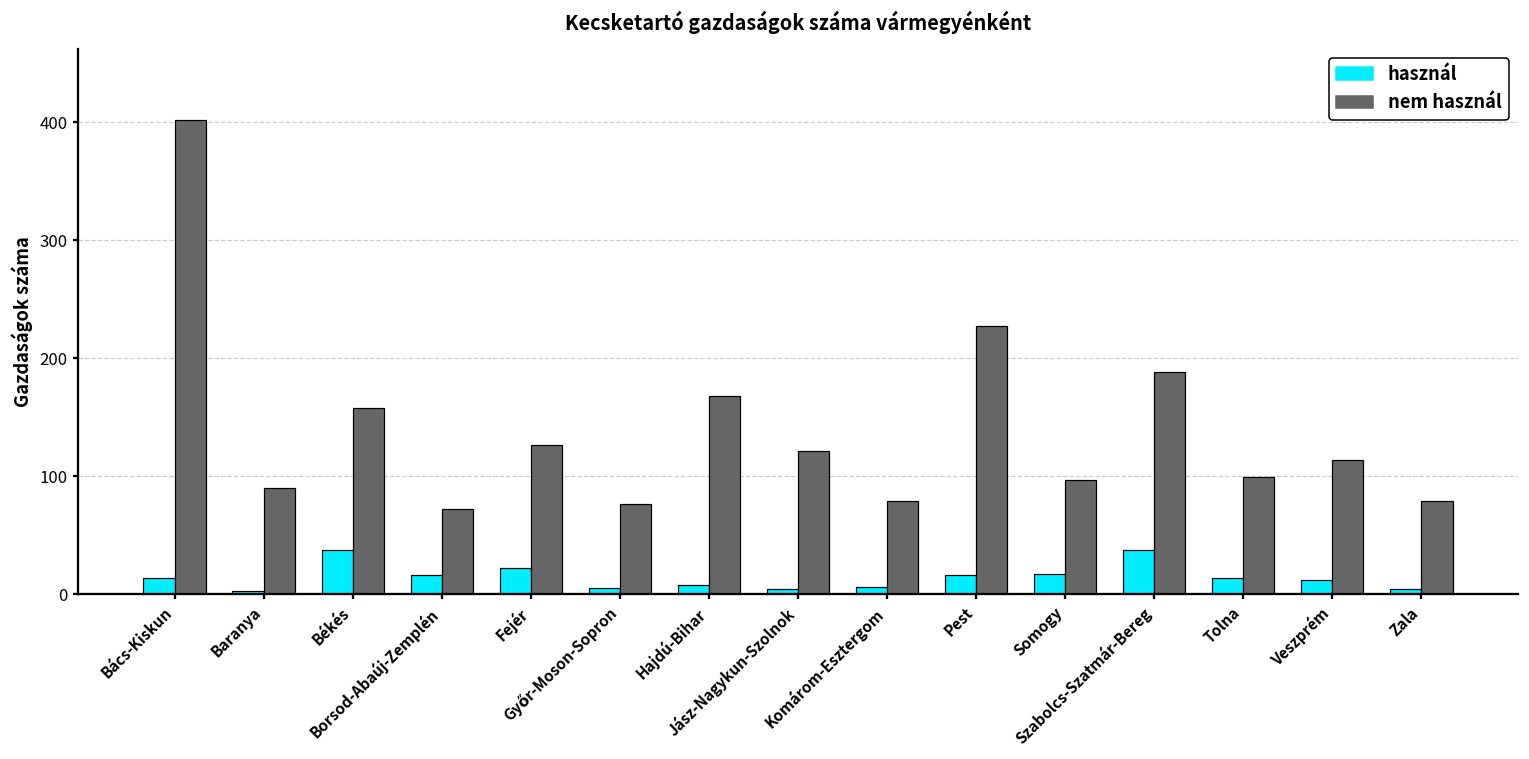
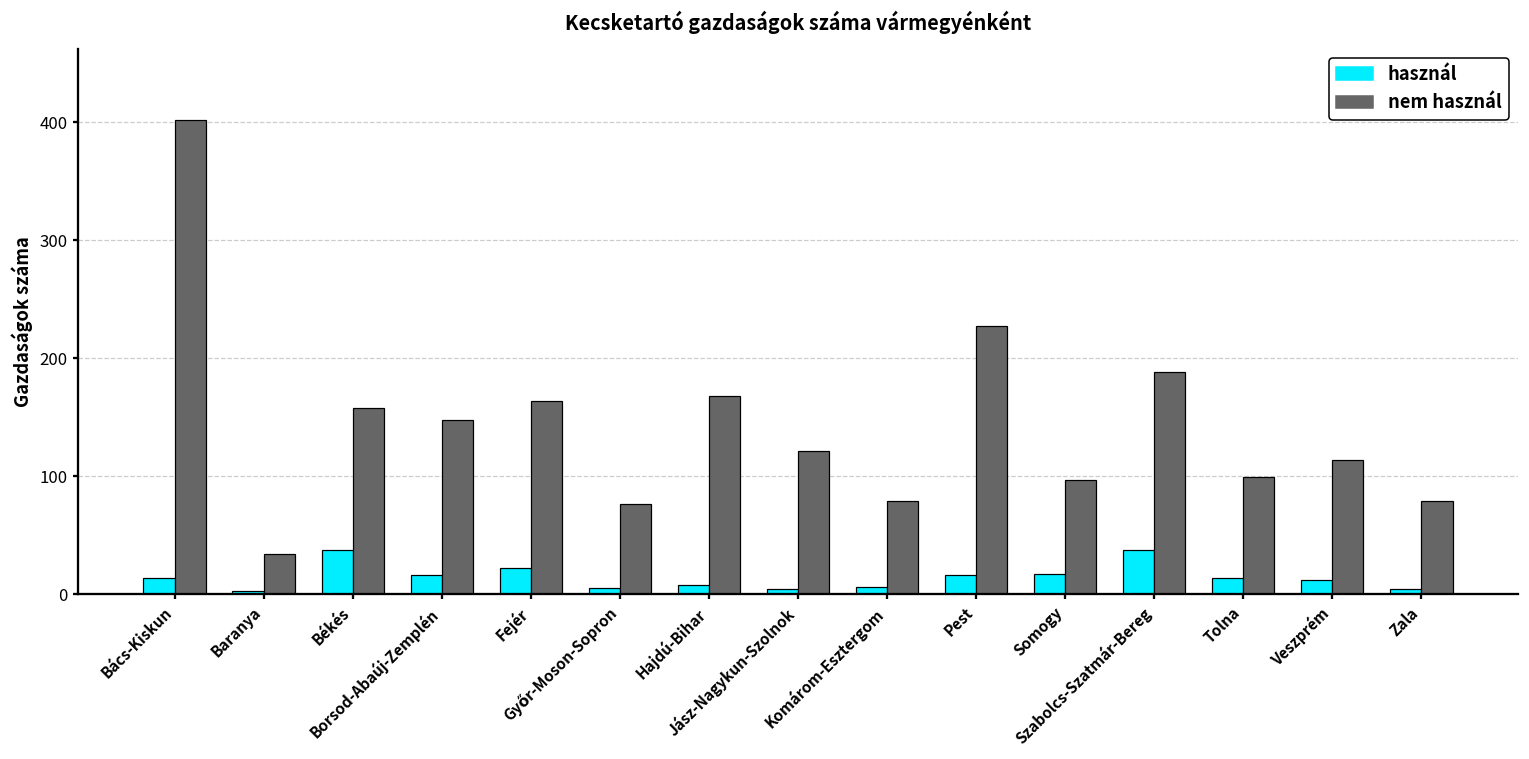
nem használ, Baranya: 90 -> 34
nem használ, Borsod-Abaúj-Zemplén: 72 -> 148
nem használ, Fejér: 126 -> 164
